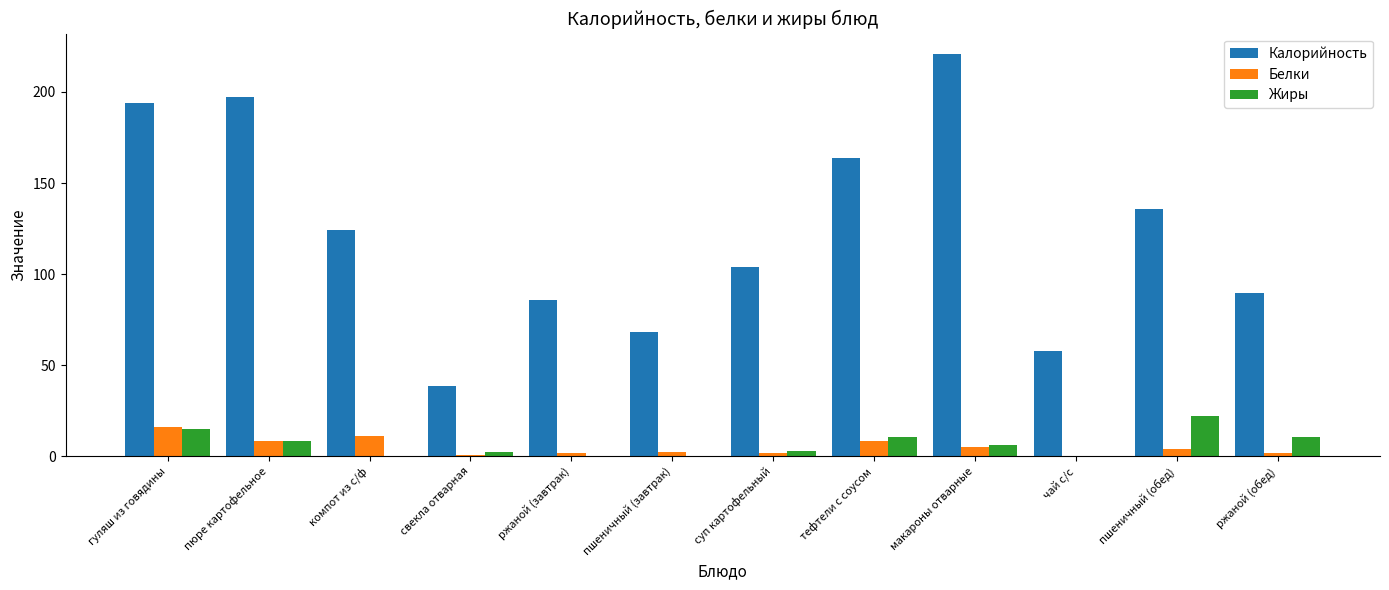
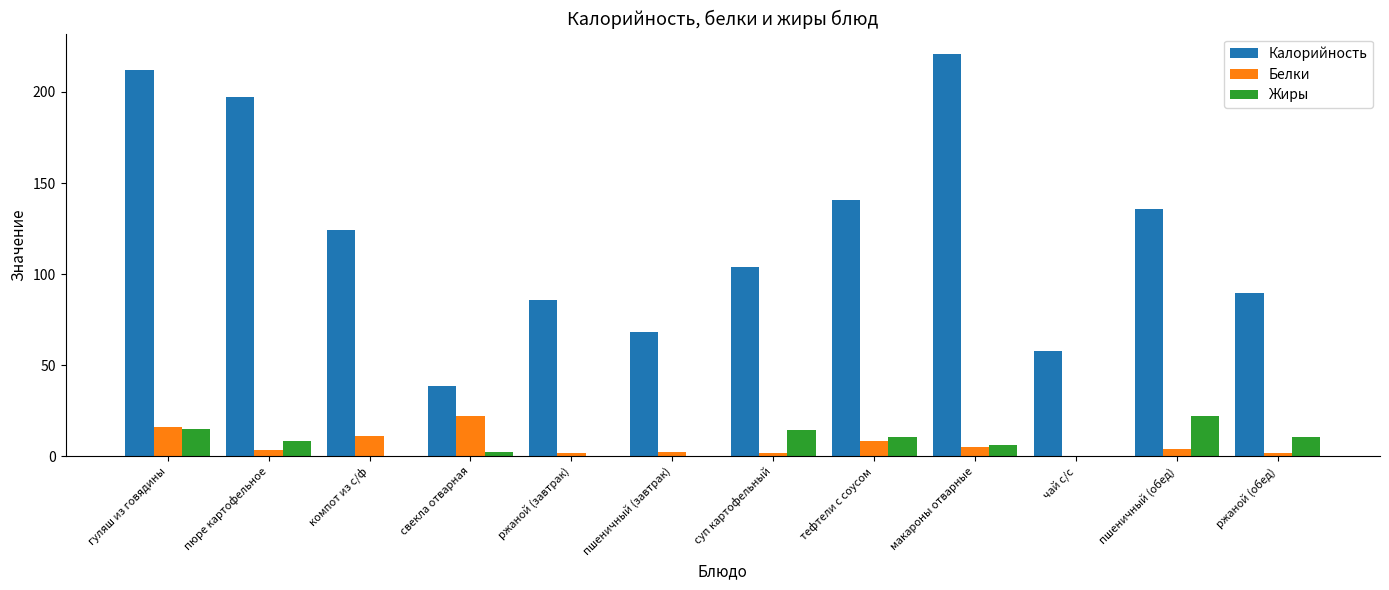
Калорийность, гуляш из говядины: 194 -> 212
Белки, пюре картофельное: 8 -> 4
Белки, свекла отварная: 1 -> 22
Жиры, суп картофельный: 3 -> 15
Калорийность, тефтели с соусом: 164 -> 141
